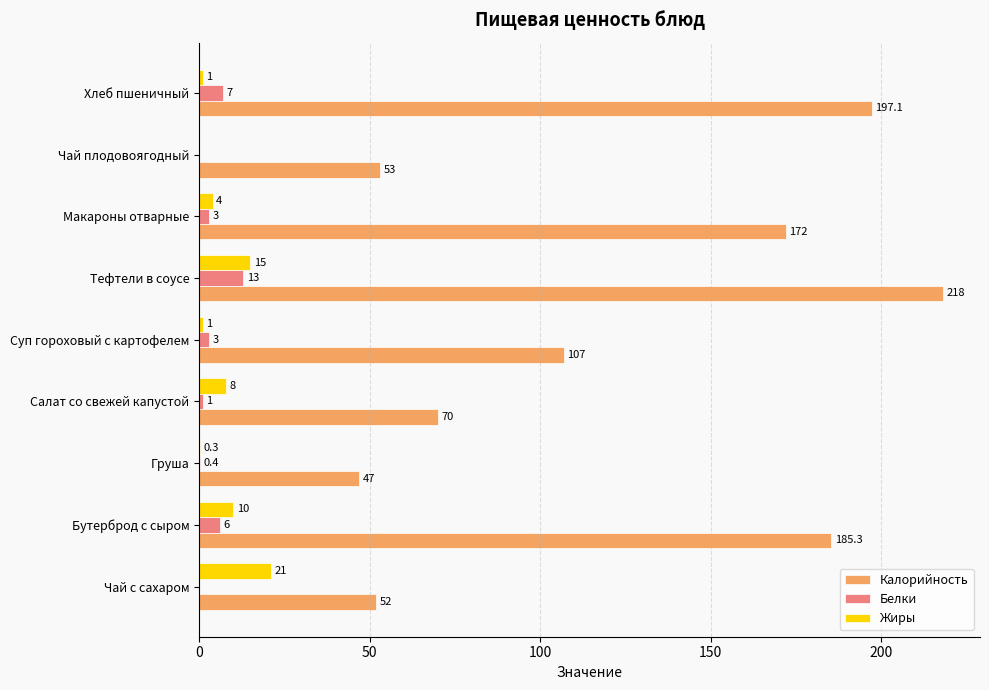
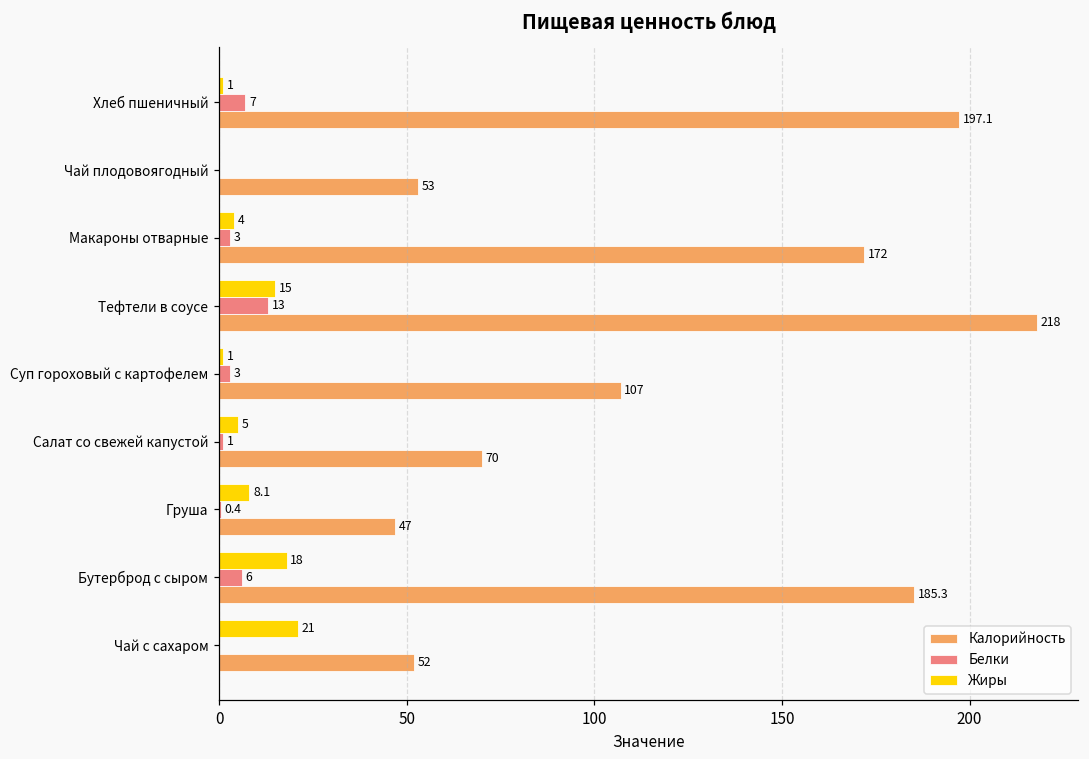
Жиры, Салат со свежей капустой: 8 -> 5
Жиры, Груша: 0.3 -> 8.1
Жиры, Бутерброд с сыром: 10 -> 18
